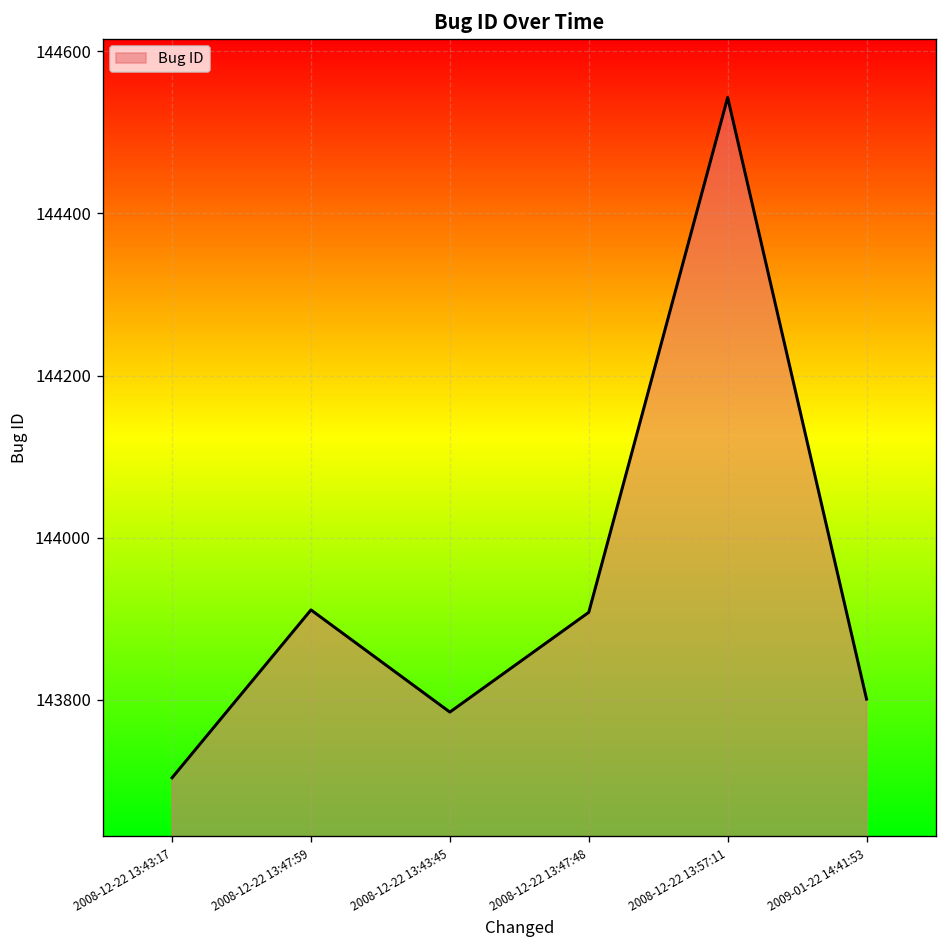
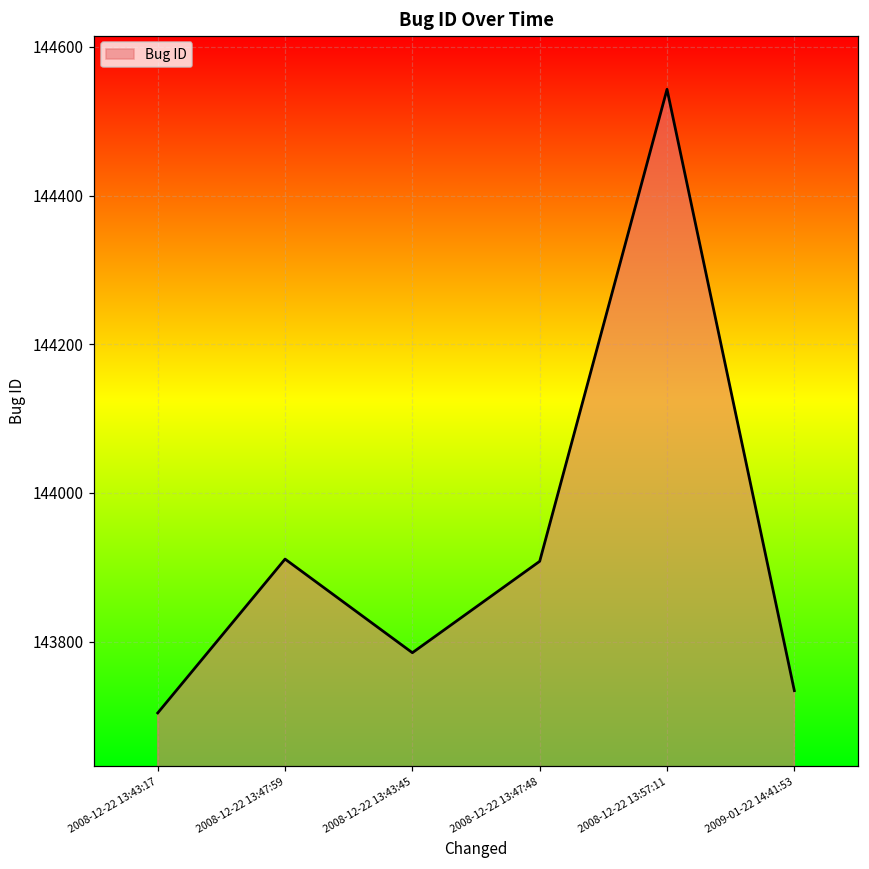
2009-01-22 14:41:53: 143800 -> 143730
